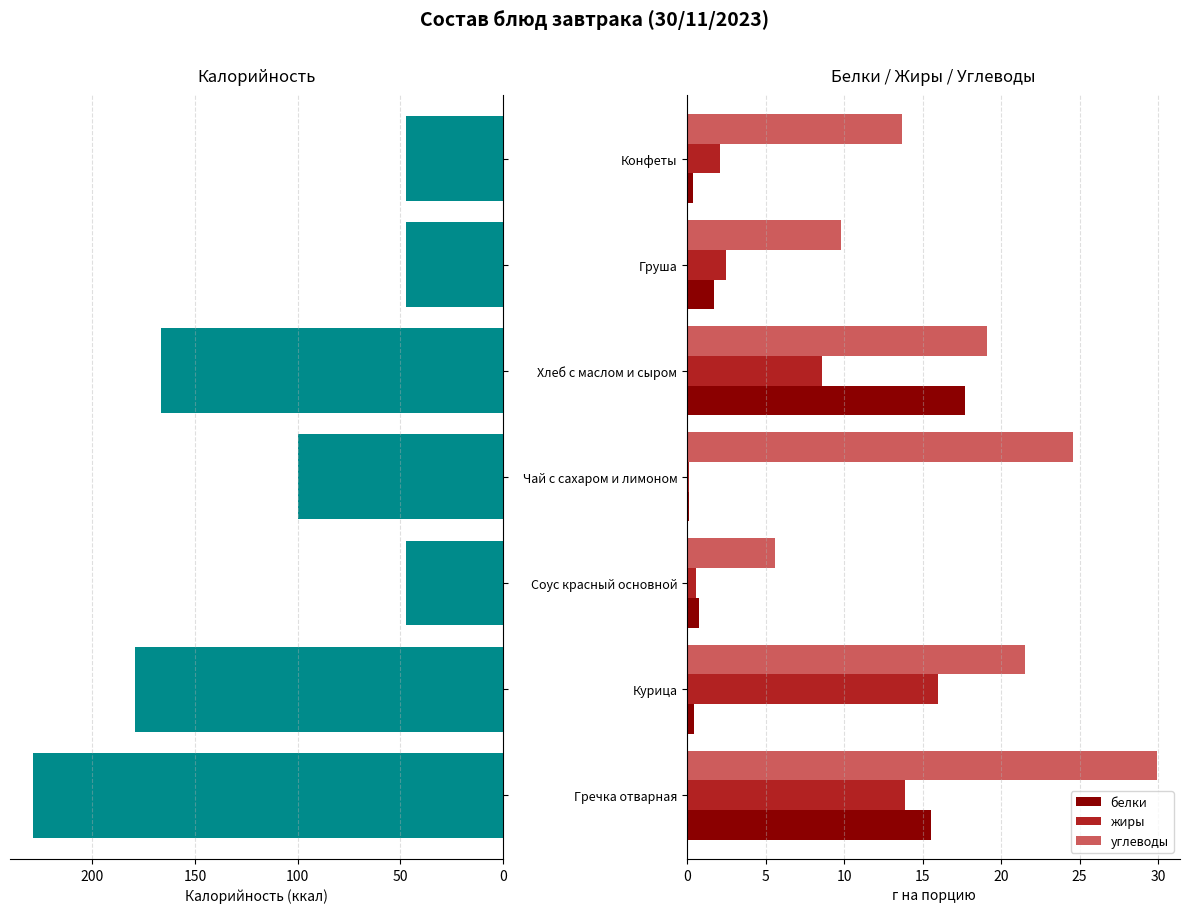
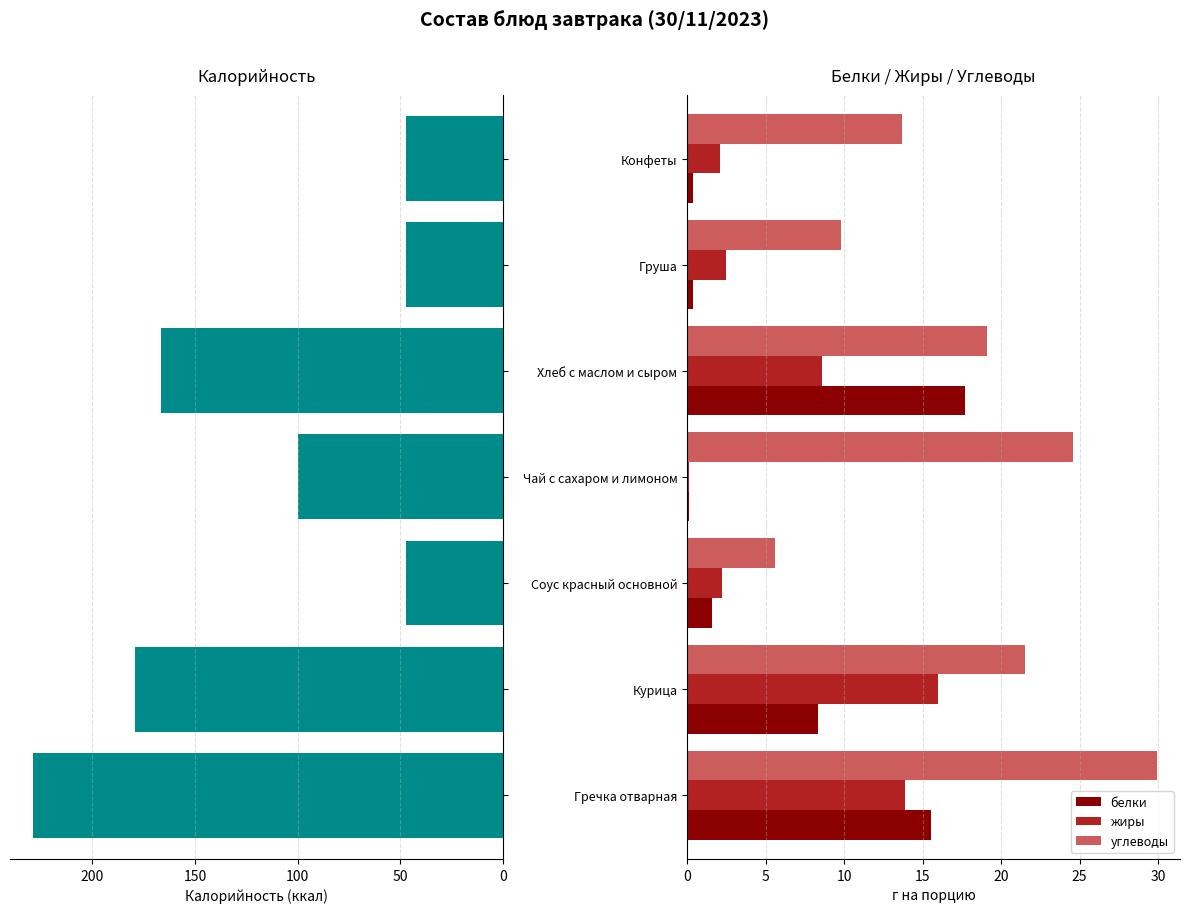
Белки / Жиры / Углеводы, белки, Груша: 1.7 -> 0.4
Белки / Жиры / Углеводы, жиры, Соус красный основной: 0.6 -> 2.2
Белки / Жиры / Углеводы, белки, Соус красный основной: 0.8 -> 1.6
Белки / Жиры / Углеводы, белки, Курица: 0.4 -> 8.3
